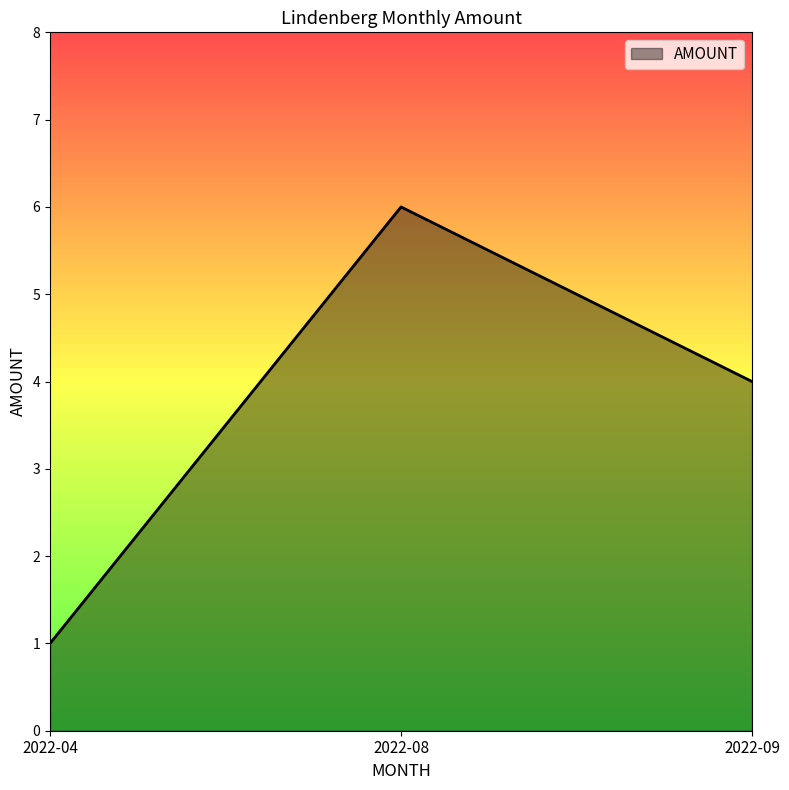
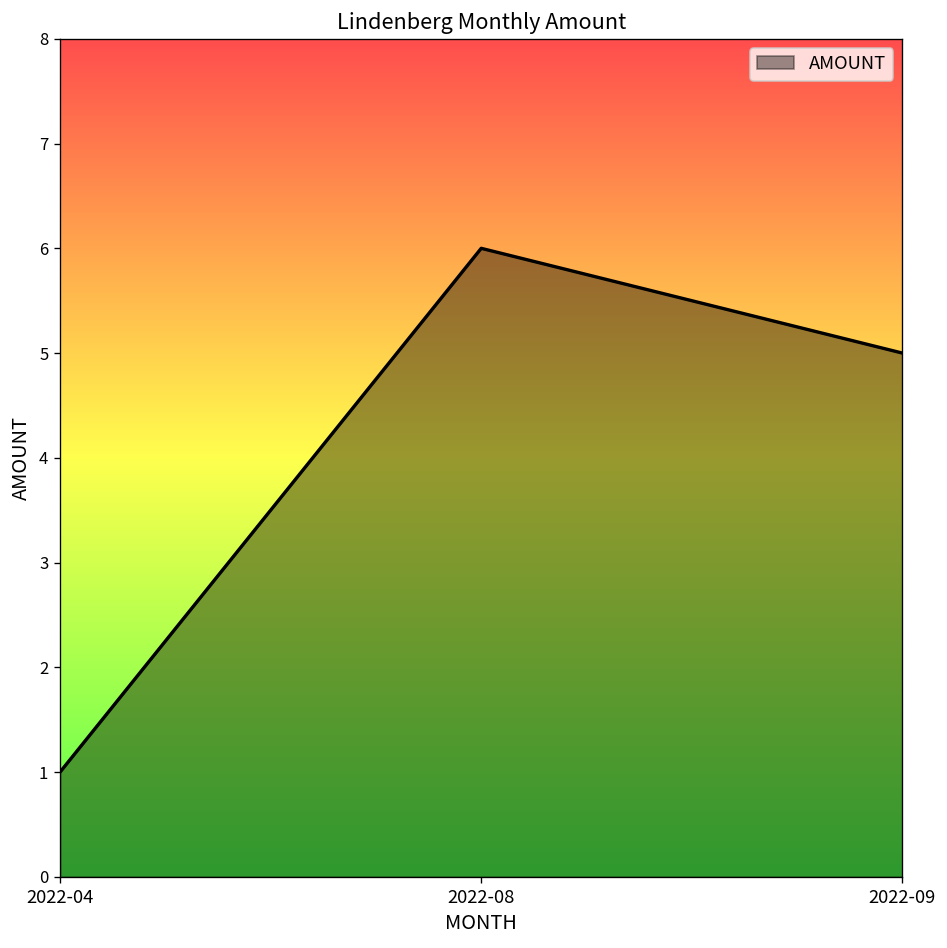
2022-09: 4 -> 5
